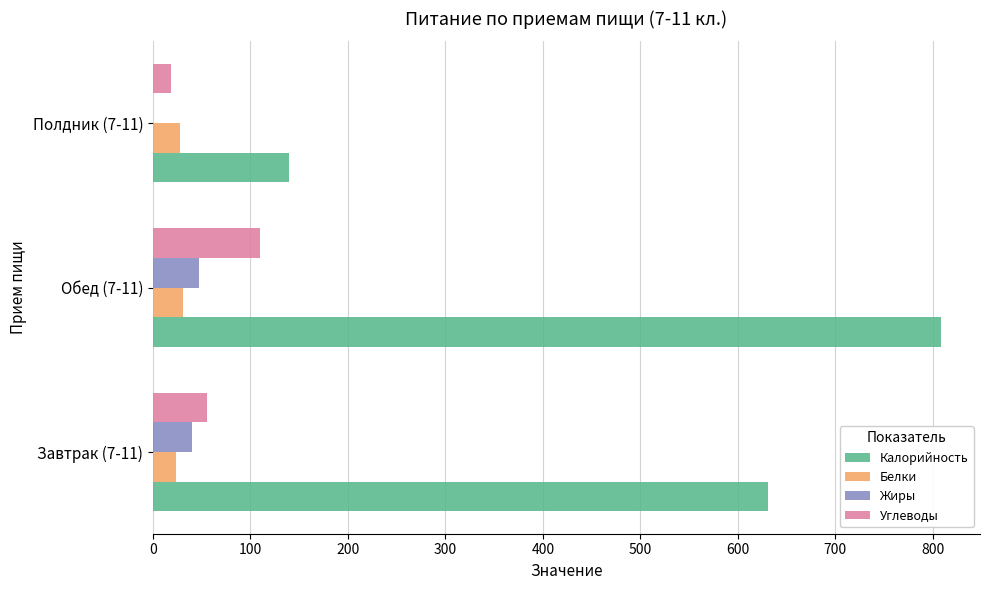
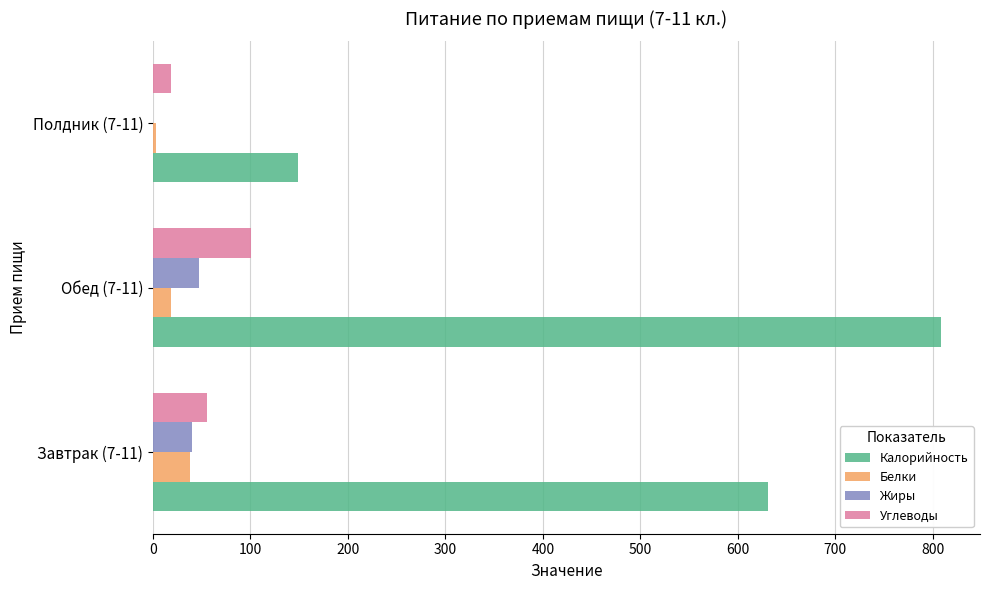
Белки, Полдник (7-11): 30 -> 0
Калорийность, Полдник (7-11): 140 -> 150
Углеводы, Обед (7-11): 110 -> 100
Белки, Обед (7-11): 30 -> 20
Белки, Завтрак (7-11): 20 -> 40
